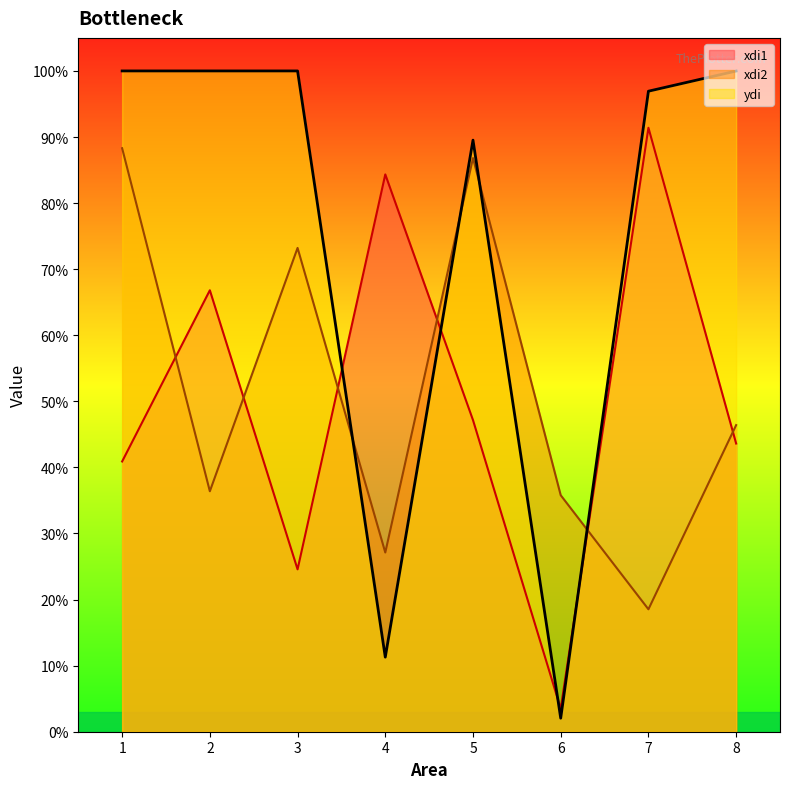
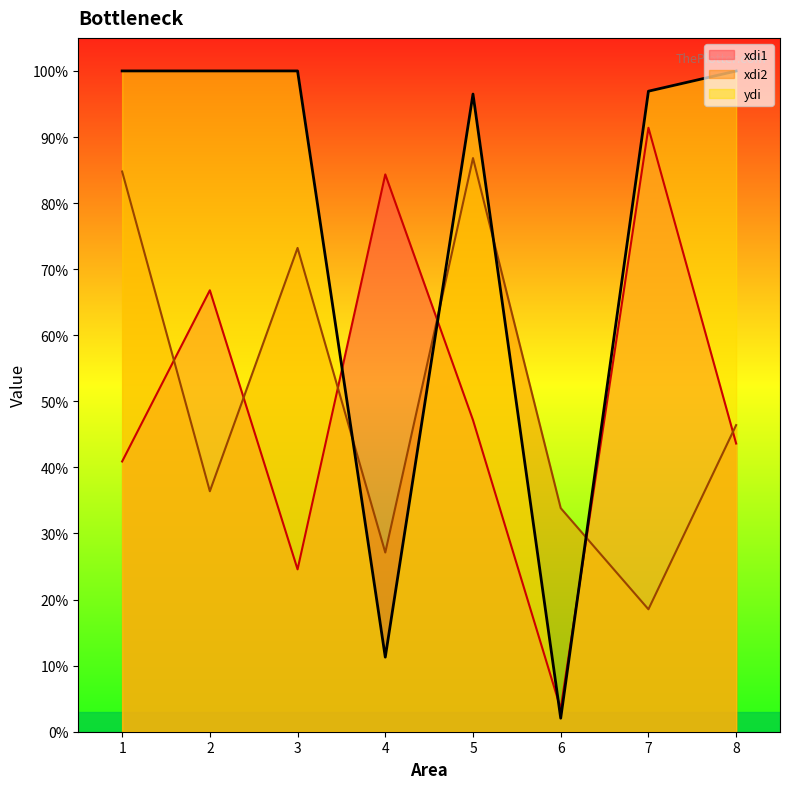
xdi2, 1: 88% -> 85%
ydi, 5: 90% -> 97%
xdi2, 6: 36% -> 34%
